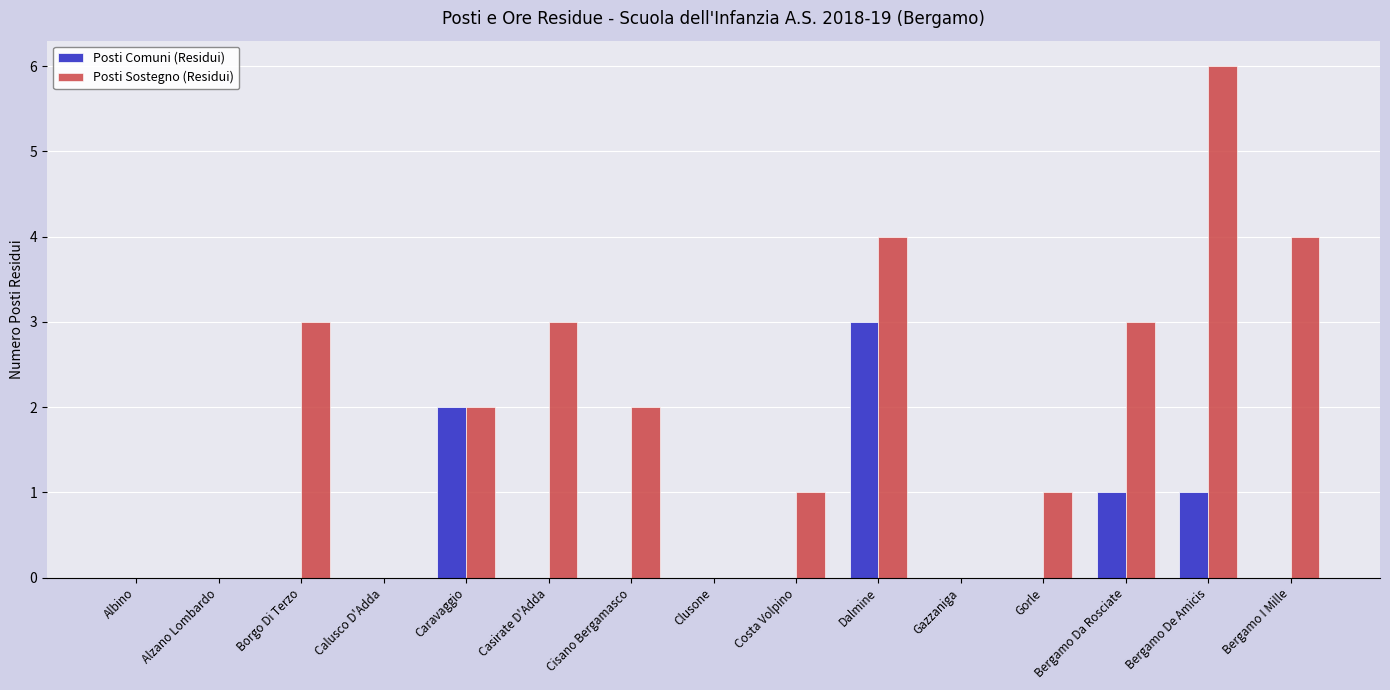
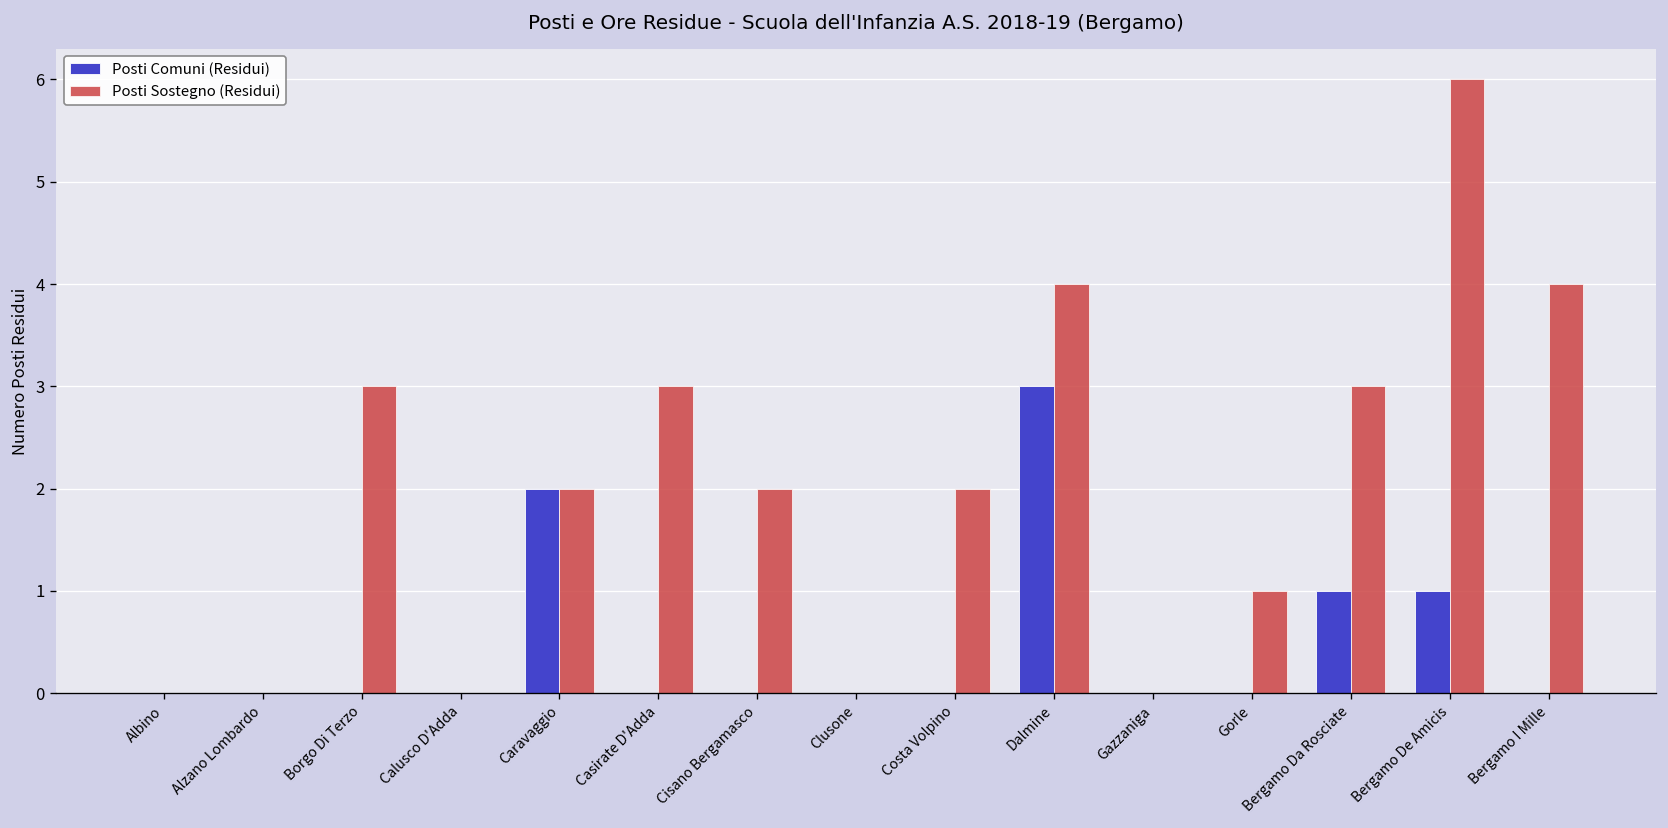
Posti Sostegno (Residui), Costa Volpino: 1 -> 2
